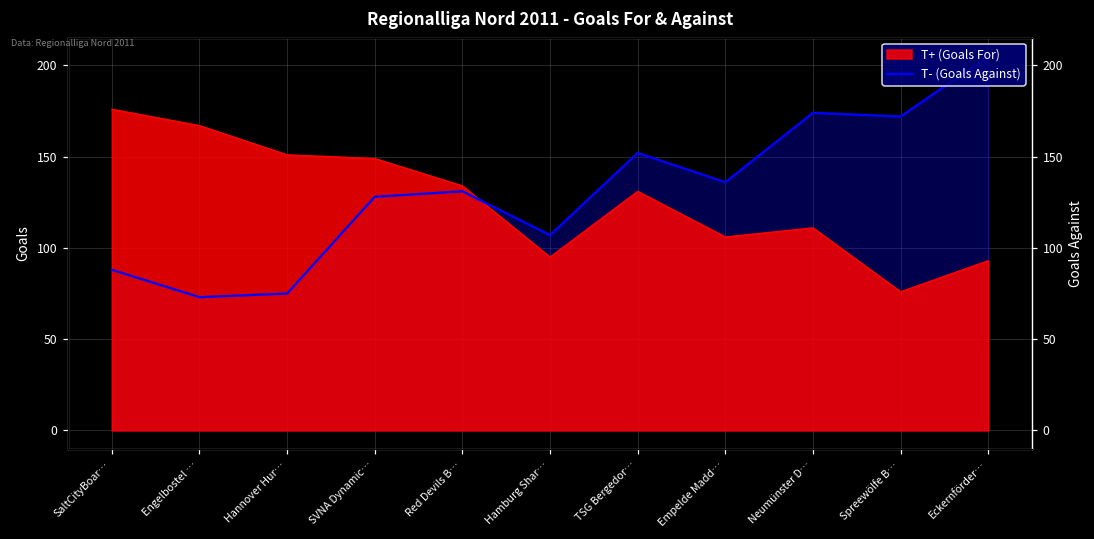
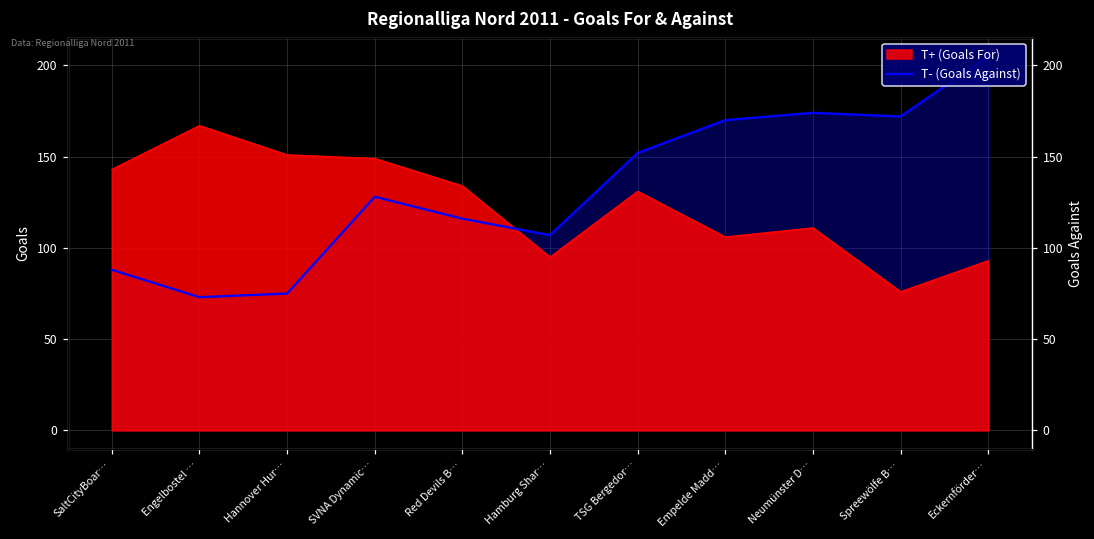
T+ (Goals For), SaltCityBoar…: 176 -> 143
T- (Goals Against), Red Devils B…: 131 -> 116
T- (Goals Against), Empelde Madd…: 136 -> 170
